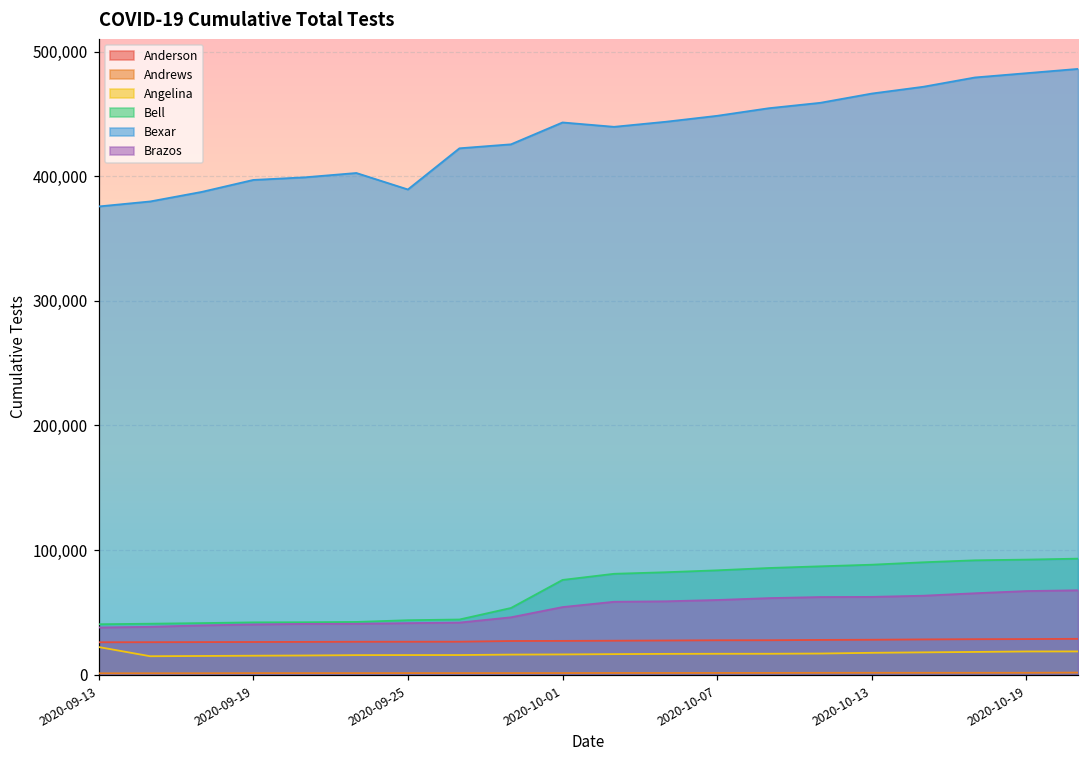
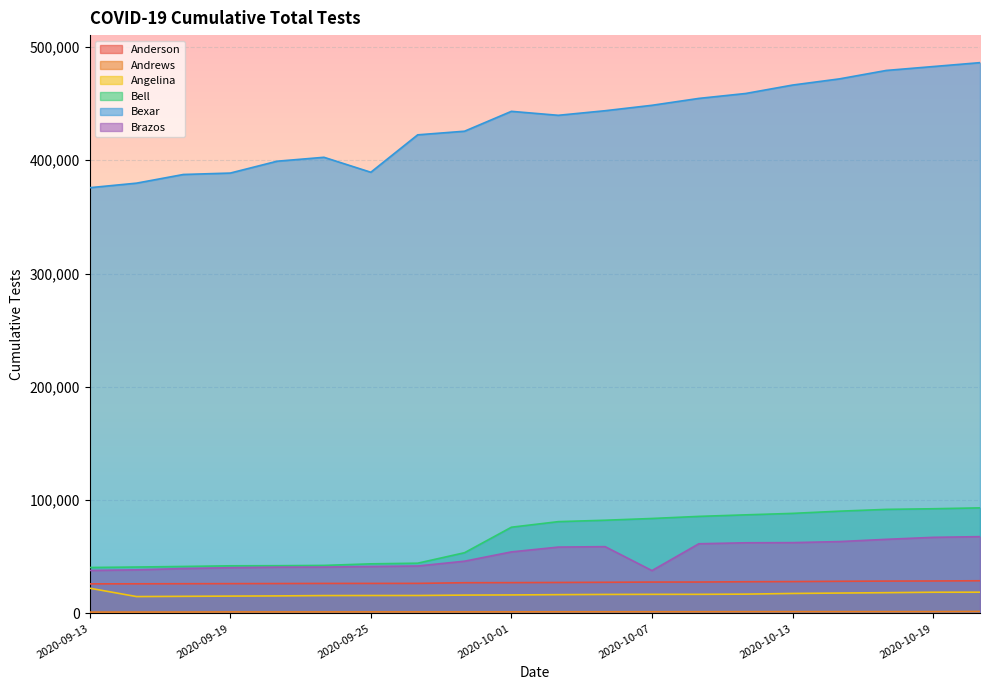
Bexar, 2020-09-19: 397,000 -> 389,000
Brazos, 2020-10-07: 60,000 -> 38,000
